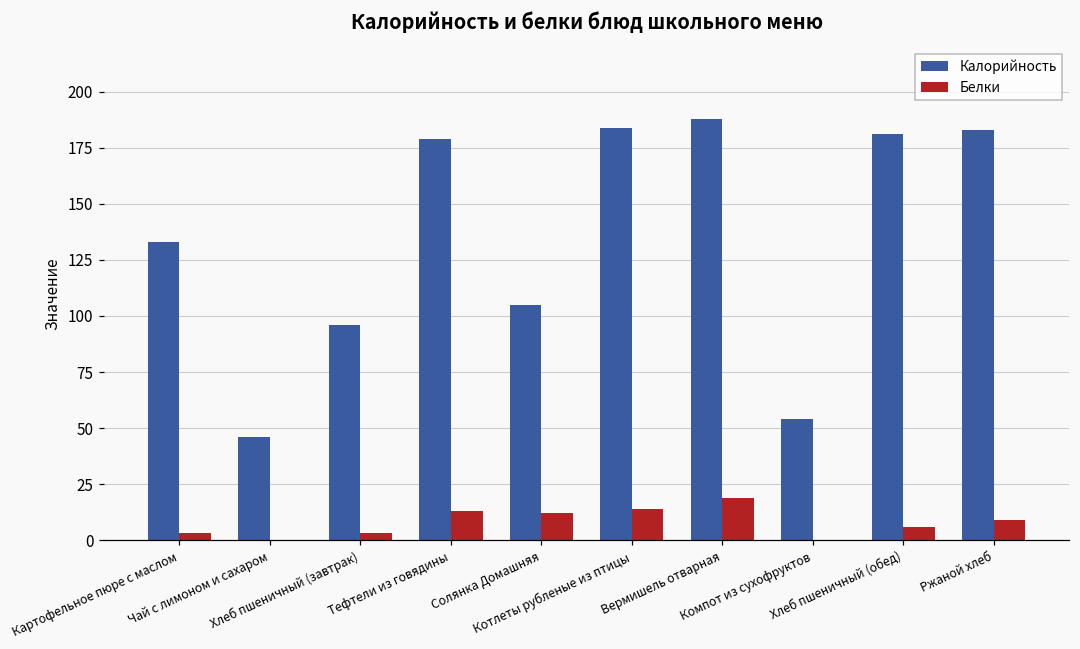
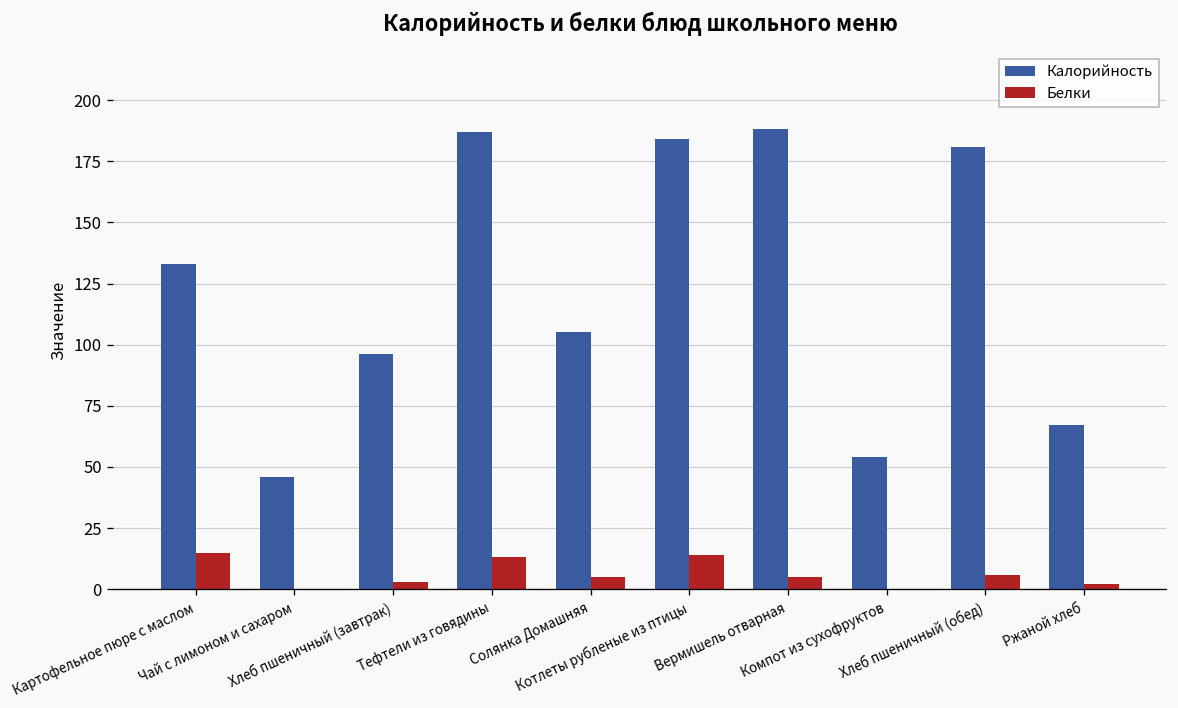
Белки, Картофельное пюре с маслом: 3 -> 15
Калорийность, Тефтели из говядины: 179 -> 187
Белки, Солянка Домашняя: 12 -> 5
Белки, Вермишель отварная: 19 -> 5
Калорийность, Ржаной хлеб: 183 -> 67
Белки, Ржаной хлеб: 9 -> 2
